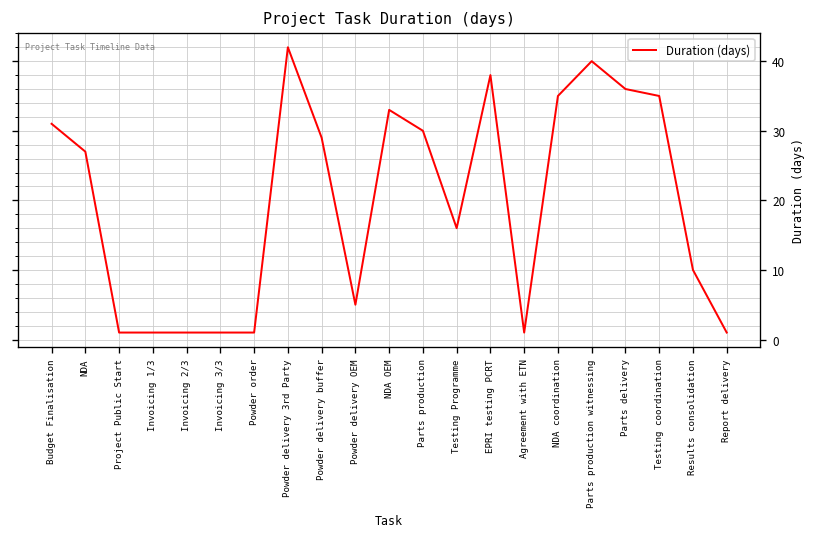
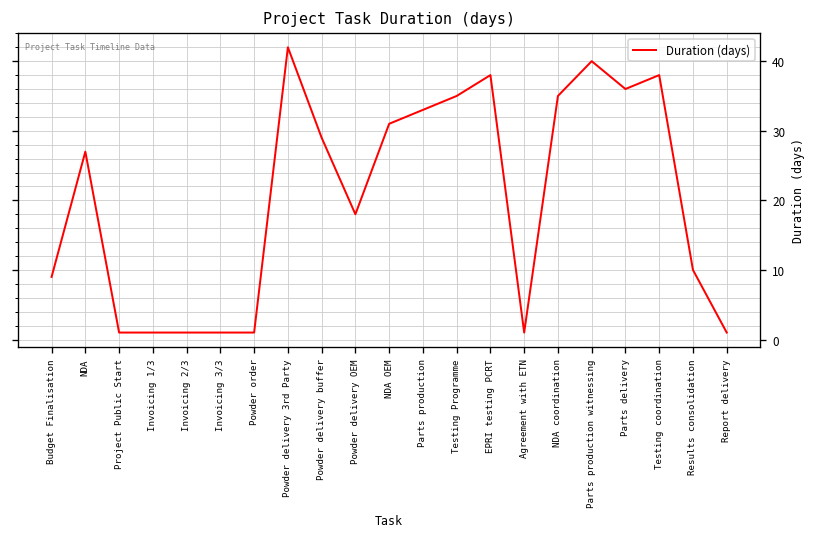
Budget Finalisation: 31 -> 9
Powder delivery OEM: 5 -> 18
NDA OEM: 33 -> 31
Parts production: 30 -> 33
Testing Programme: 16 -> 35
Testing coordination: 35 -> 38
